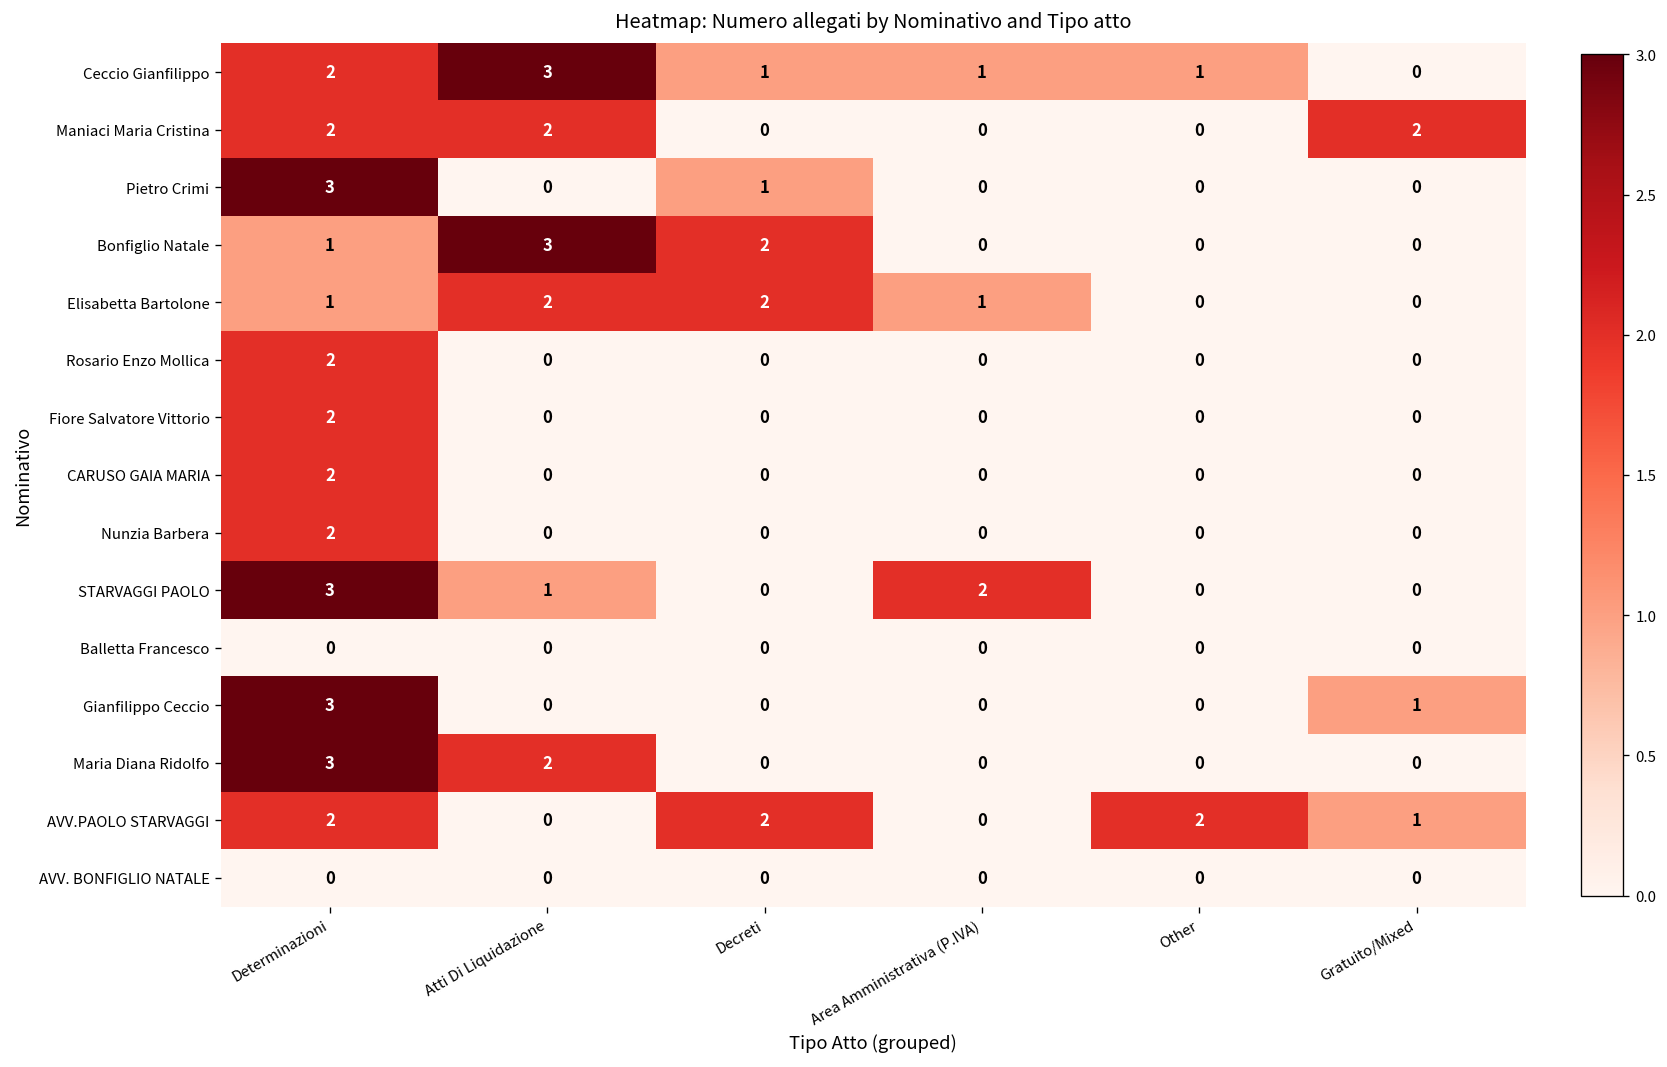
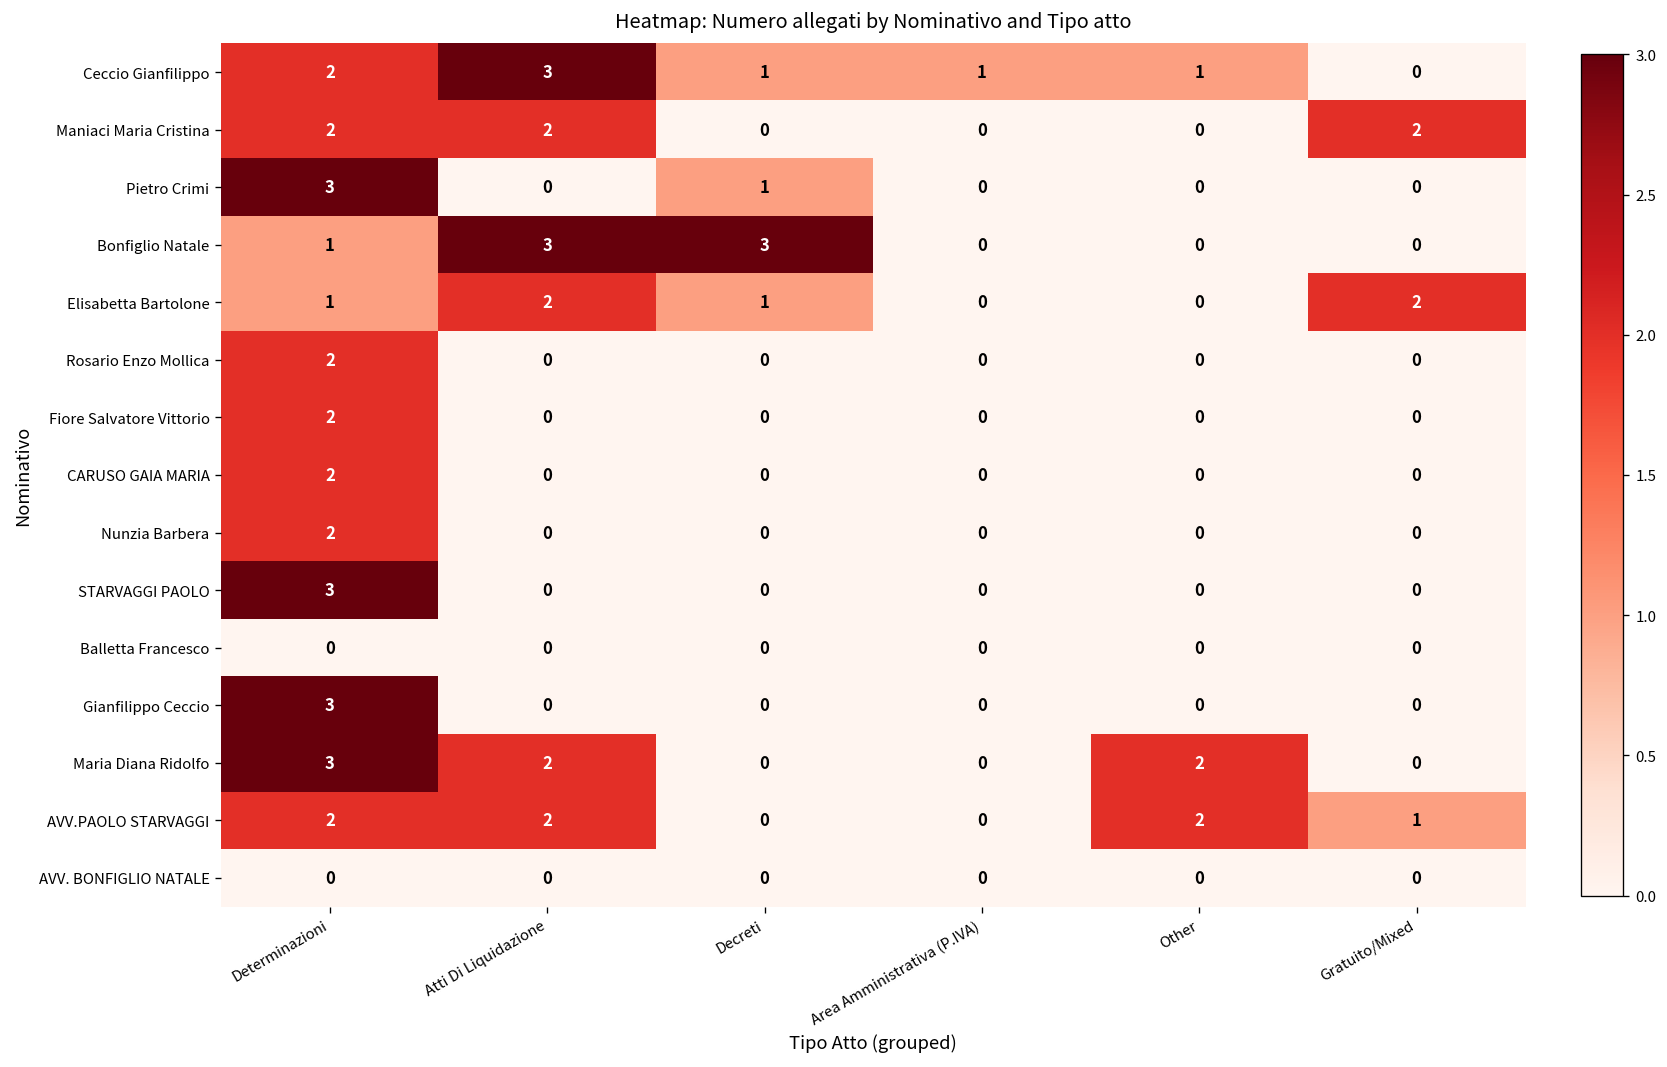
Bonfiglio Natale, Decreti: 2 -> 3
Elisabetta Bartolone, Decreti: 2 -> 1
Elisabetta Bartolone, Area Amministrativa (P.IVA): 1 -> 0
Elisabetta Bartolone, Gratuito/Mixed: 0 -> 2
STARVAGGI PAOLO, Atti Di Liquidazione: 1 -> 0
STARVAGGI PAOLO, Area Amministrativa (P.IVA): 2 -> 0
Gianfilippo Ceccio, Gratuito/Mixed: 1 -> 0
Maria Diana Ridolfo, Other: 0 -> 2
AVV.PAOLO STARVAGGI, Atti Di Liquidazione: 0 -> 2
AVV.PAOLO STARVAGGI, Decreti: 2 -> 0
